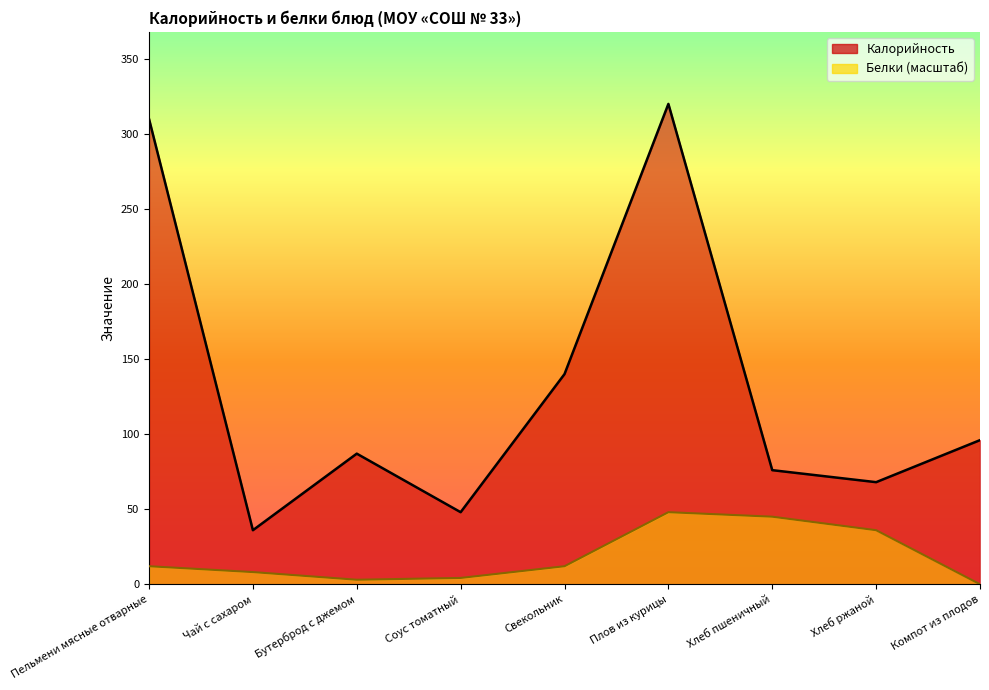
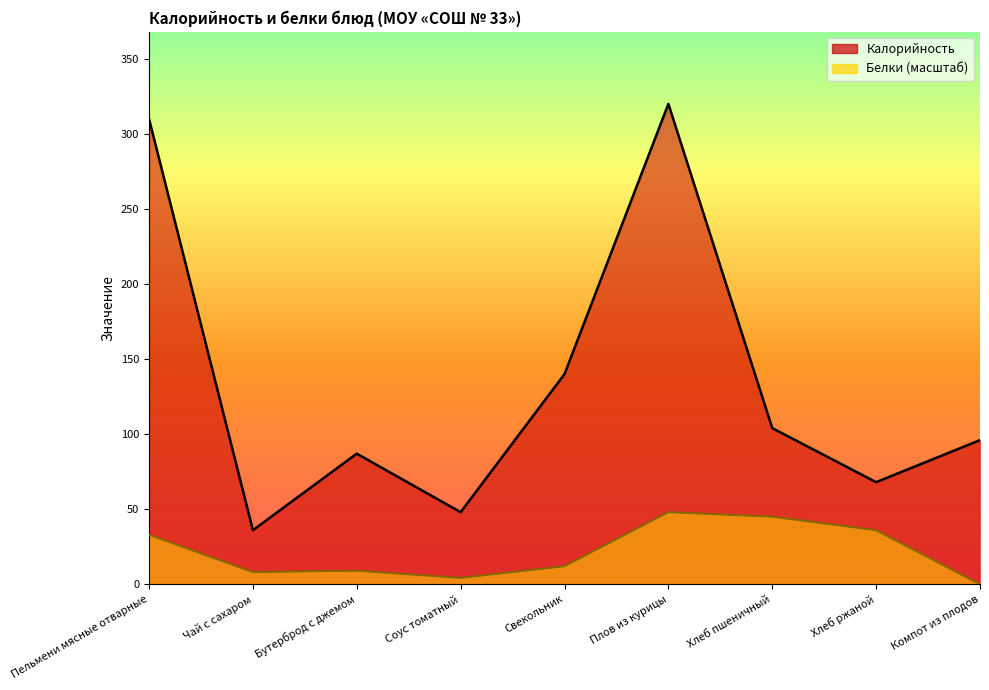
Белки (масштаб), Пельмени мясные отварные: 12 -> 33
Белки (масштаб), Бутерброд с джемом: 3 -> 9
Калорийность, Хлеб пшеничный: 76 -> 104
